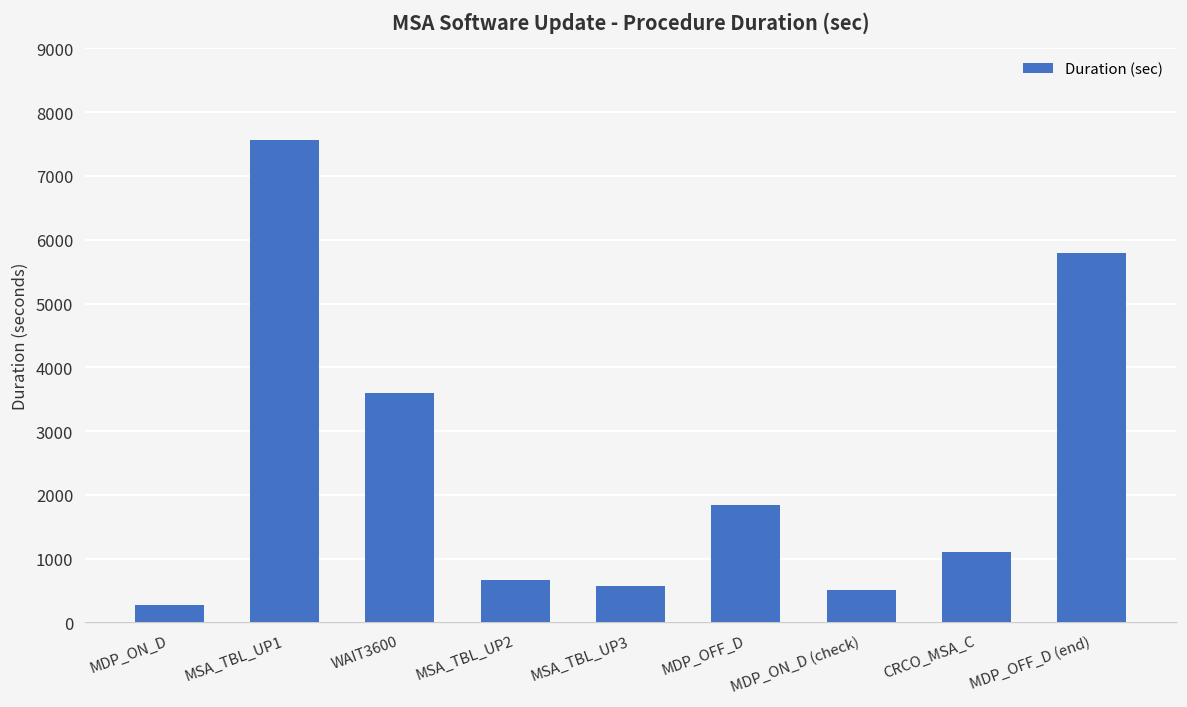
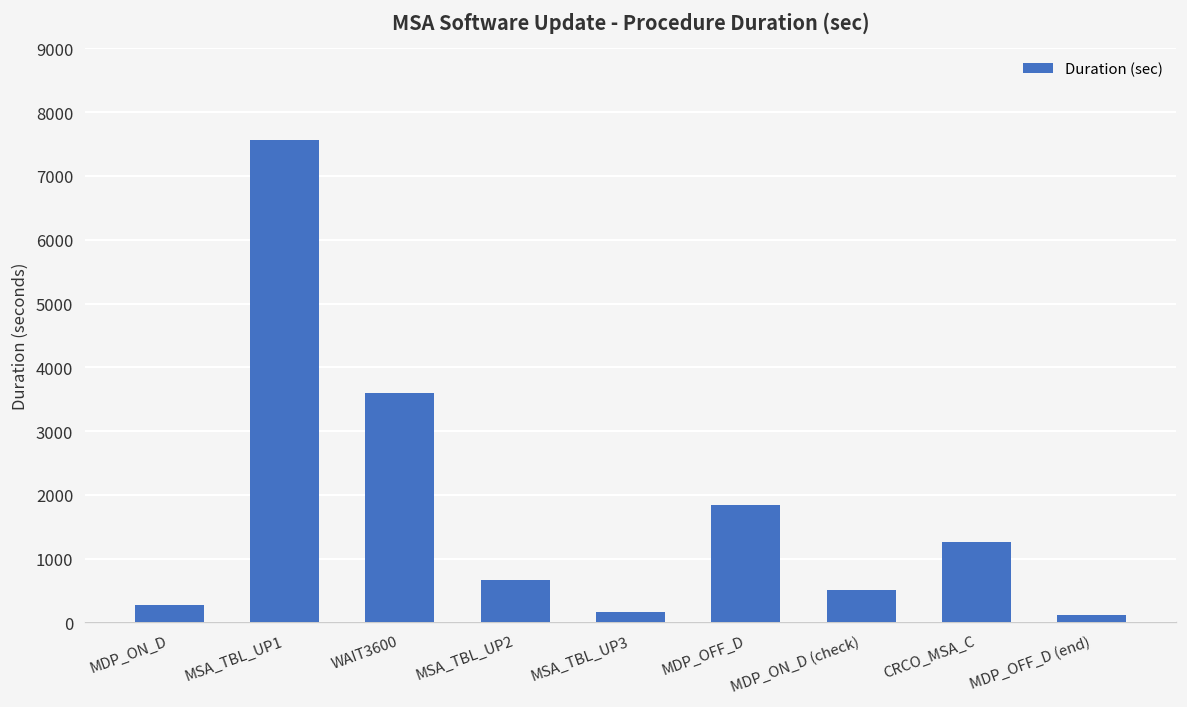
MSA_TBL_UP3: 600 -> 200
CRCO_MSA_C: 1100 -> 1300
MDP_OFF_D (end): 5800 -> 100
